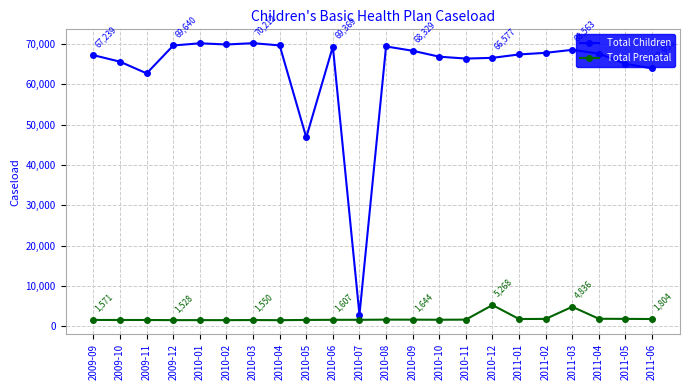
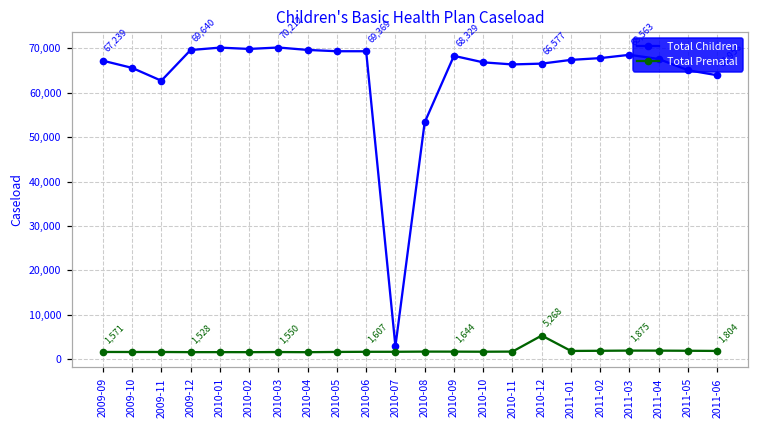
Total Children, 2010-05: 47,000 -> 69,000
Total Children, 2010-08: 69,000 -> 53,000
Total Prenatal, 2011-03: 4,836 -> 1,875
